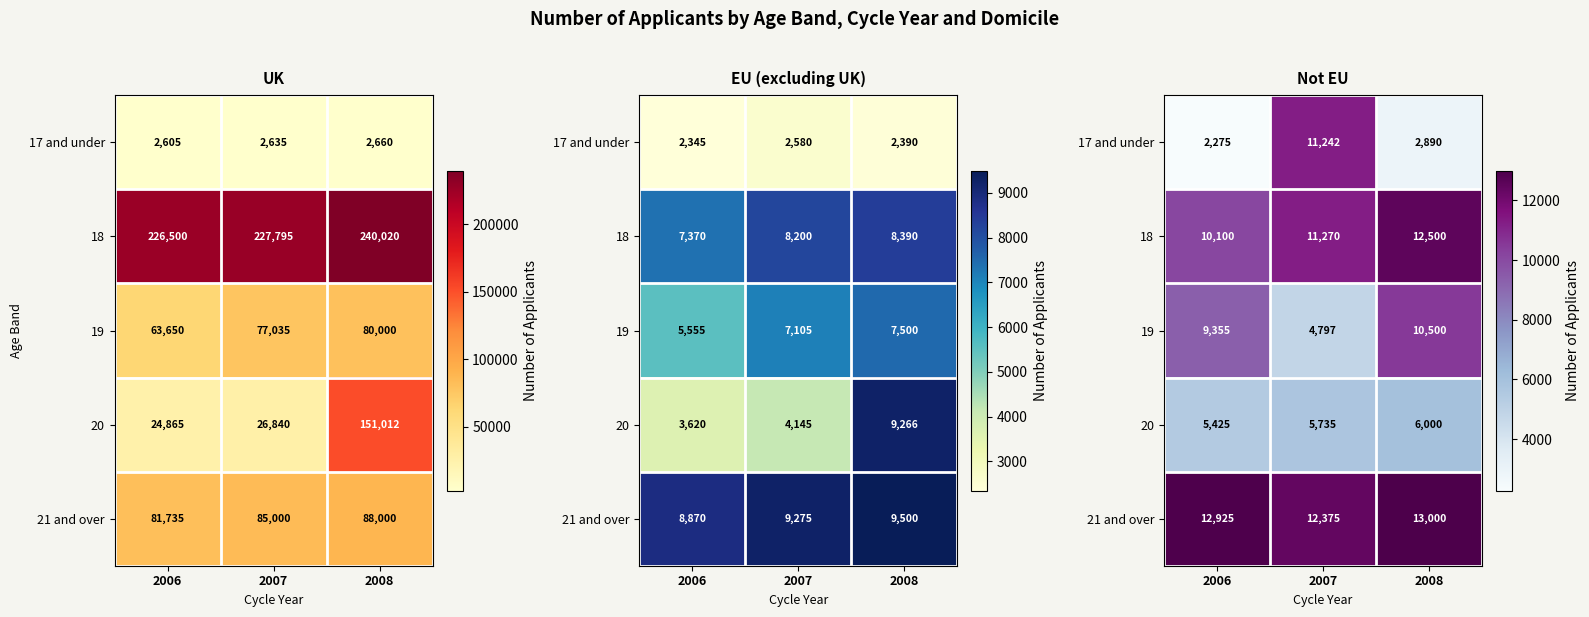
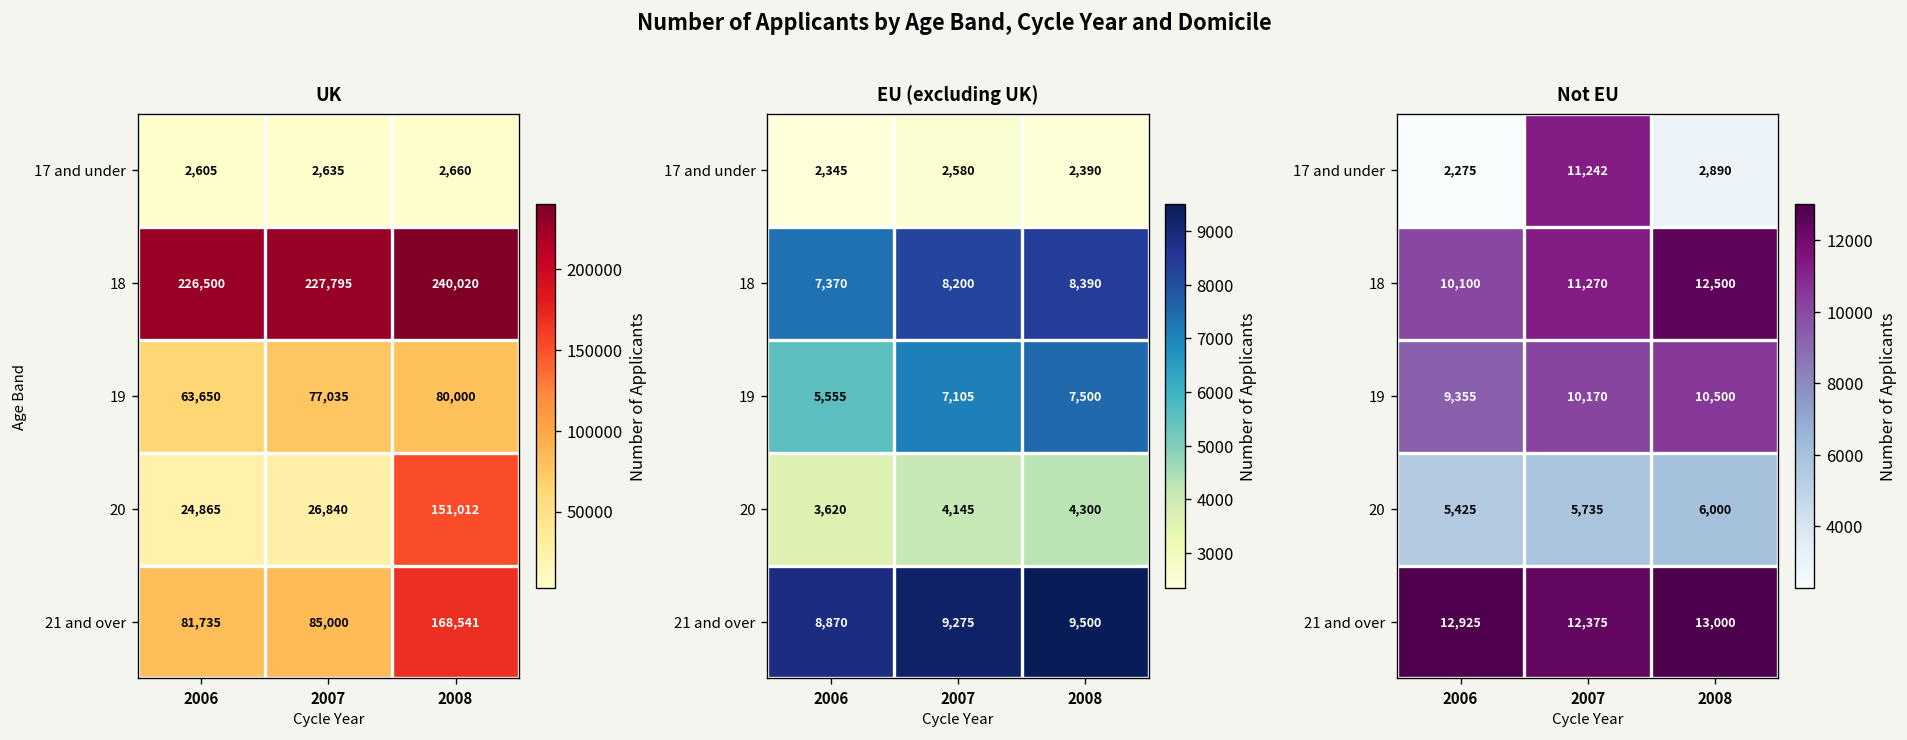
UK, 21 and over, 2008: 88,000 -> 168,541
EU (excluding UK), 20, 2008: 9,266 -> 4,300
Not EU, 19, 2007: 4,797 -> 10,170
